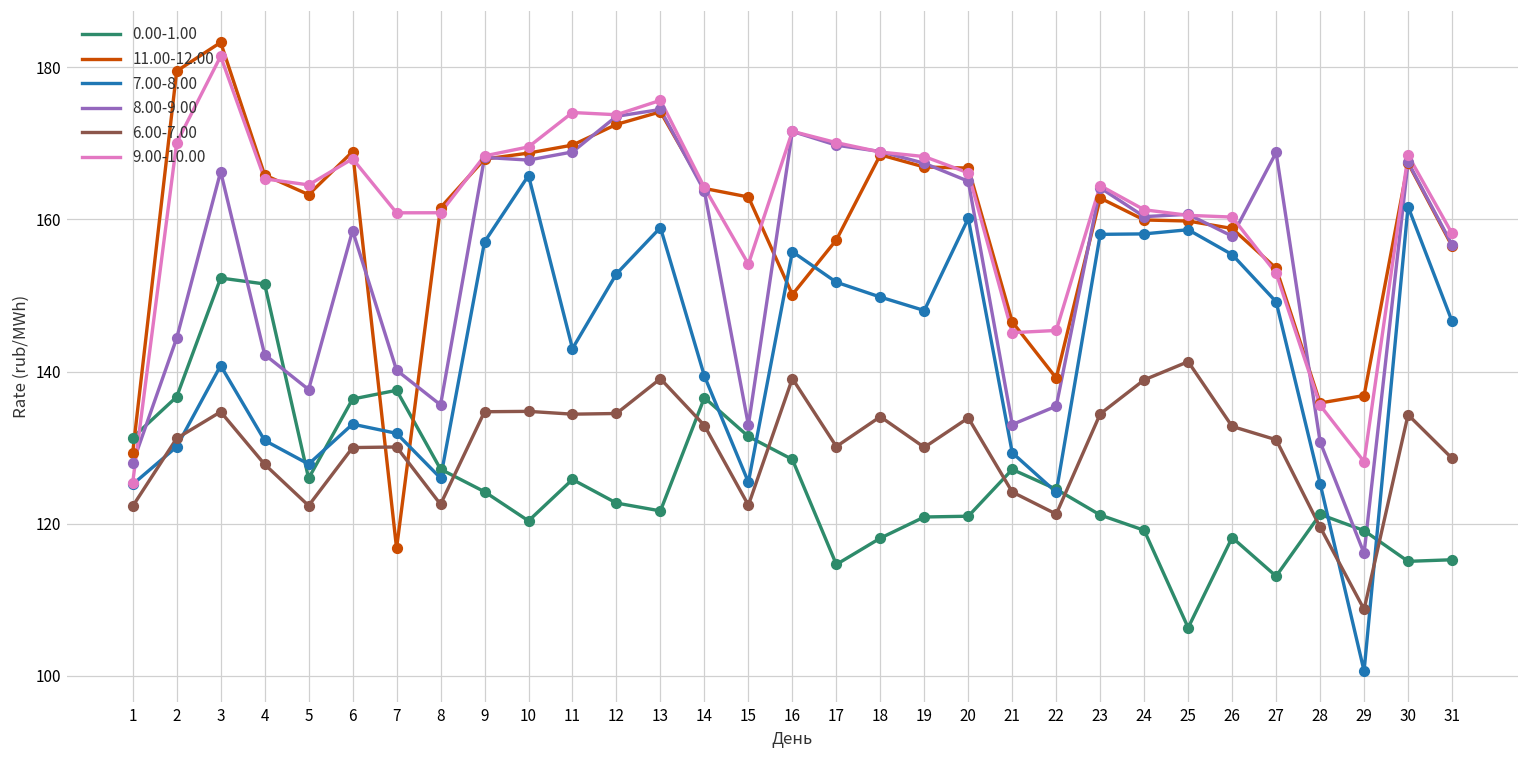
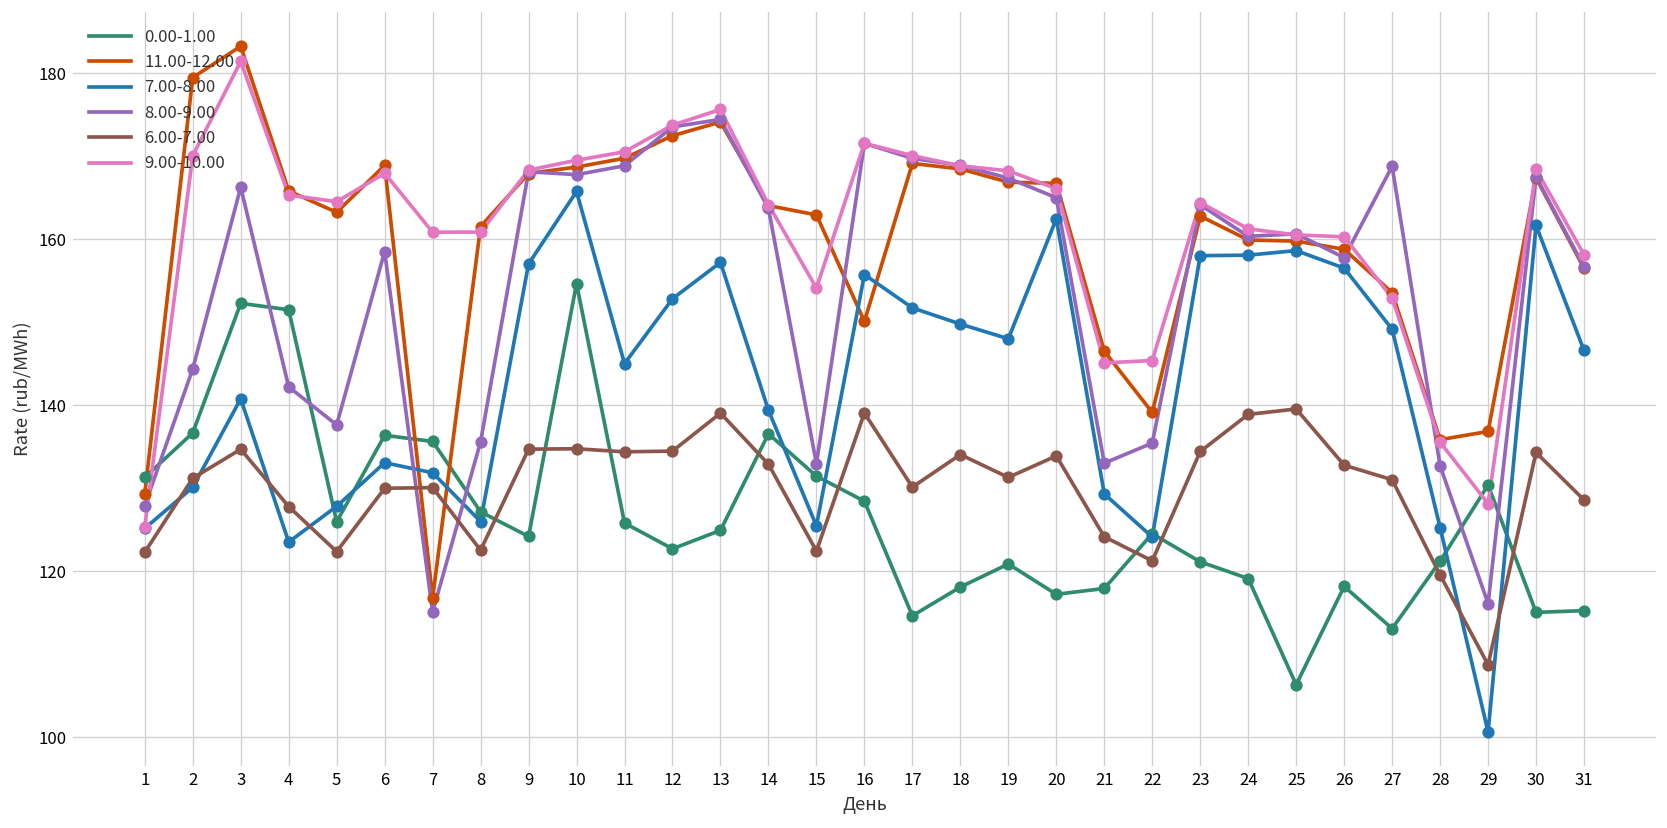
7.00-8.00, 4: 131 -> 124
0.00-1.00, 7: 138 -> 136
8.00-9.00, 7: 140 -> 115
0.00-1.00, 10: 120 -> 155
7.00-8.00, 11: 143 -> 145
9.00-10.00, 11: 174 -> 171
0.00-1.00, 13: 122 -> 125
7.00-8.00, 13: 159 -> 157
11.00-12.00, 17: 157 -> 169
6.00-7.00, 19: 130 -> 131
0.00-1.00, 20: 121 -> 117
7.00-8.00, 20: 160 -> 162
0.00-1.00, 21: 127 -> 118
6.00-7.00, 25: 141 -> 140
7.00-8.00, 26: 155 -> 157
8.00-9.00, 28: 131 -> 133
0.00-1.00, 29: 119 -> 130
